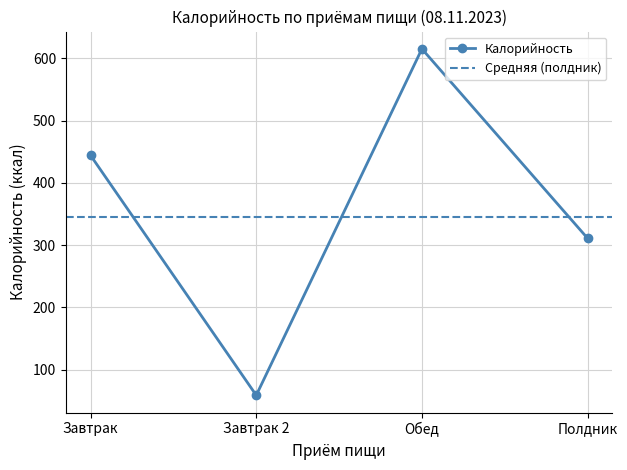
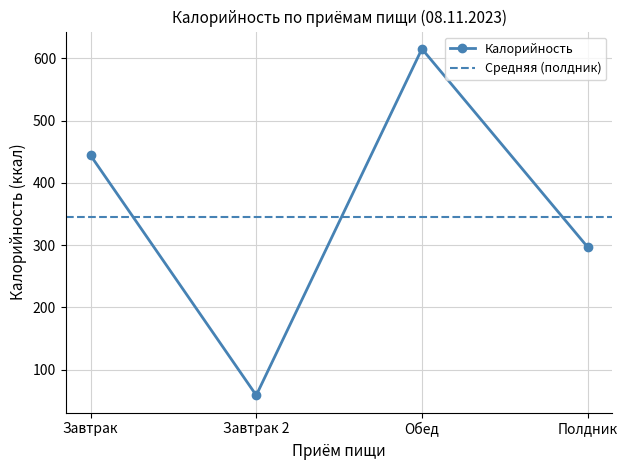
Полдник: 310 -> 300
